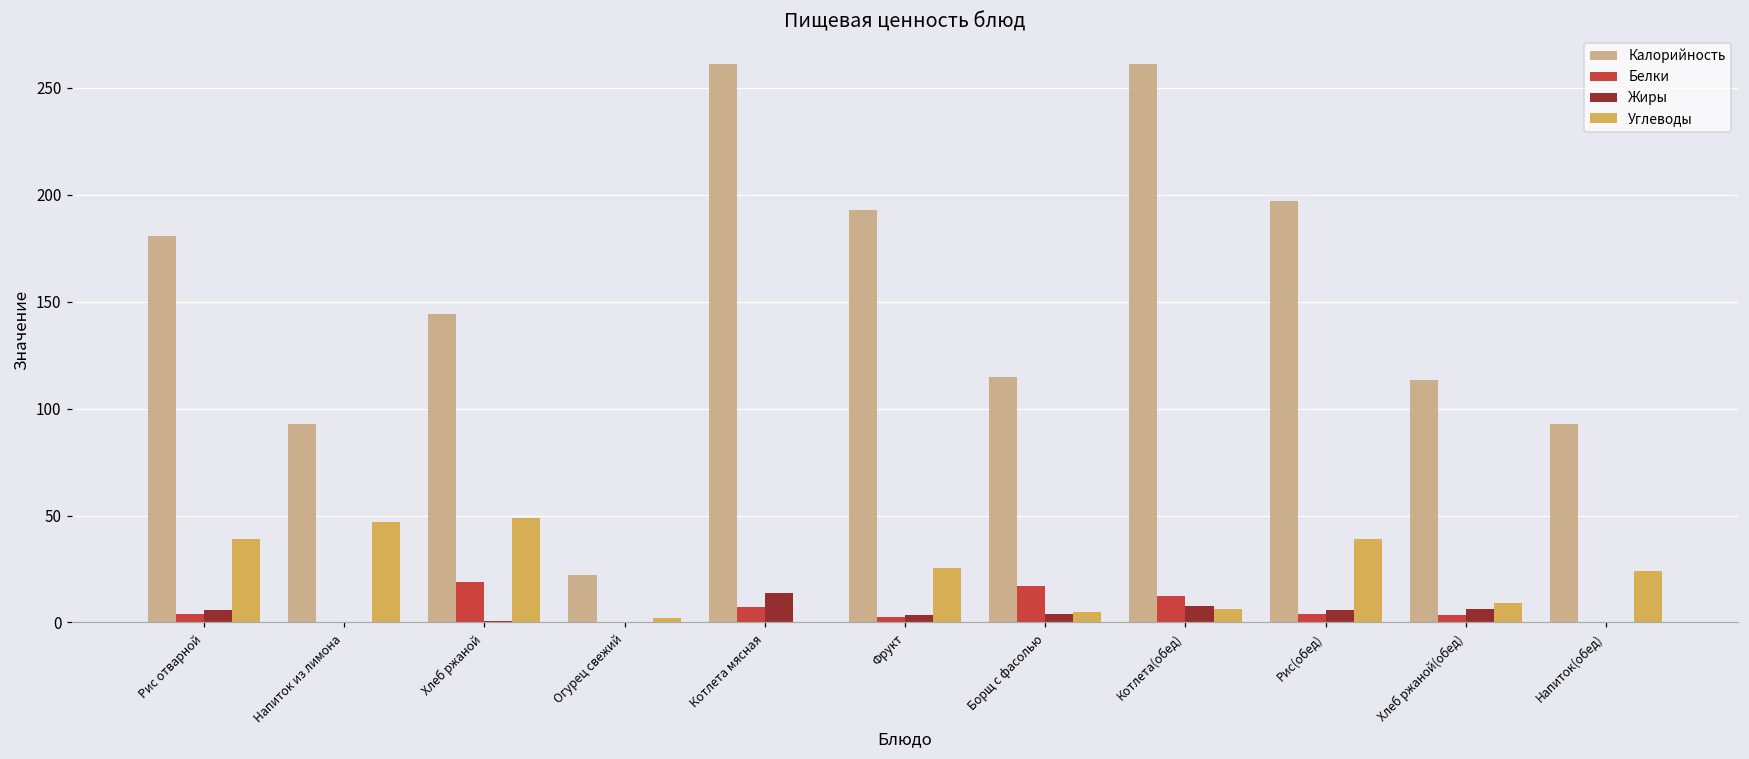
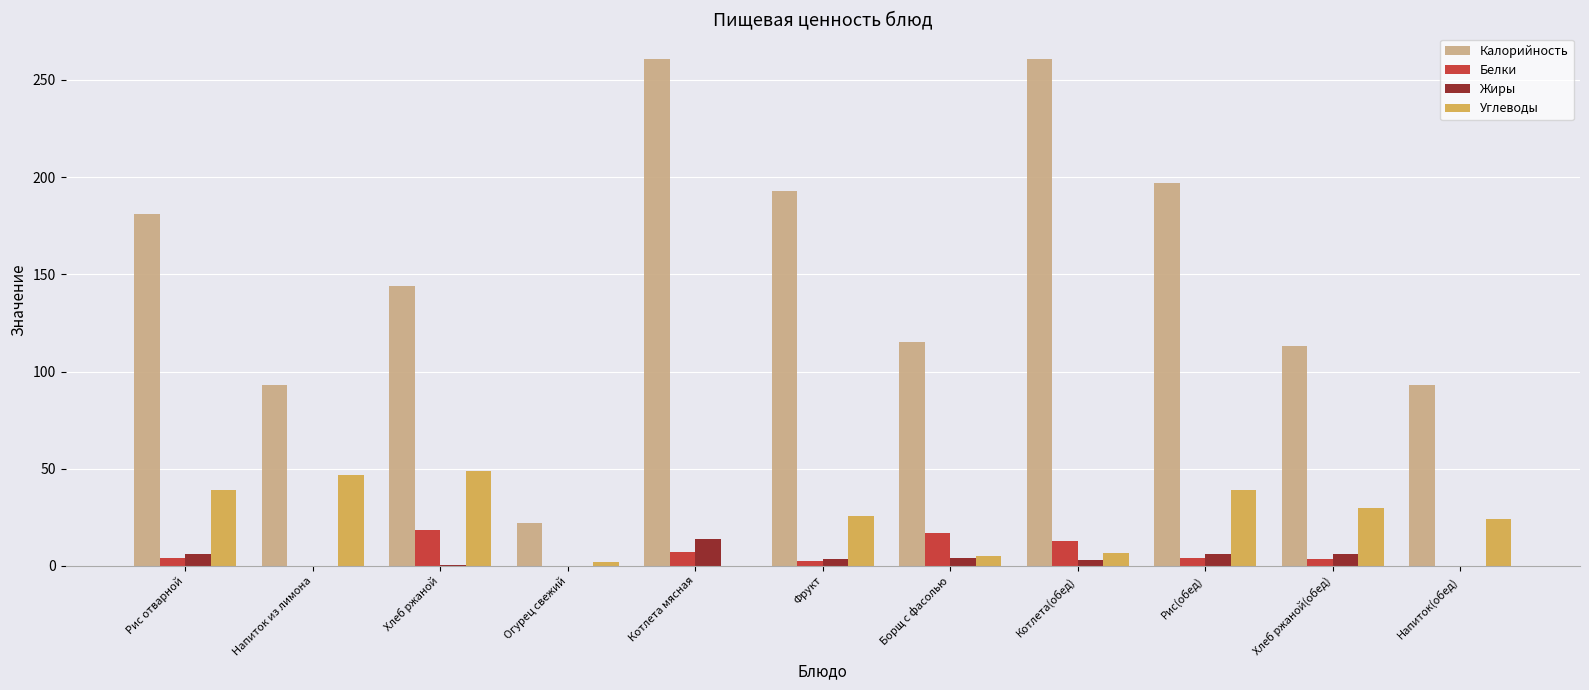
Жиры, Котлета(обед): 8 -> 3
Углеводы, Хлеб ржаной(обед): 9 -> 30
